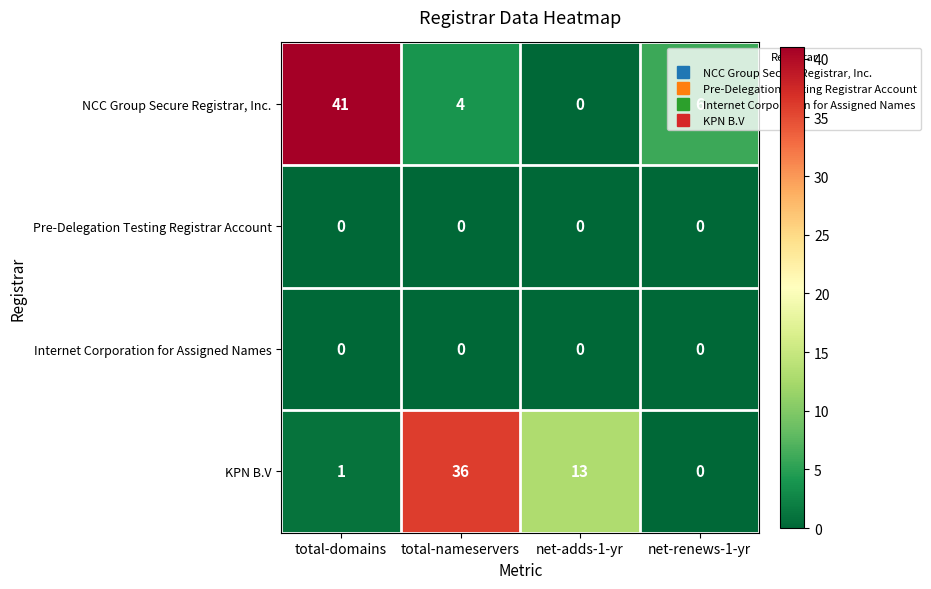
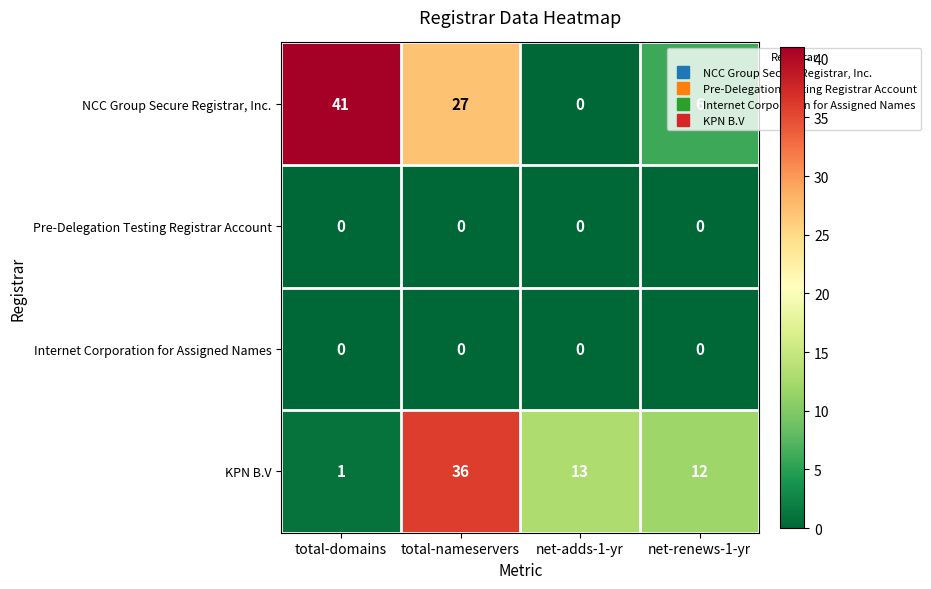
NCC Group Secure Registrar, Inc., total-nameservers: 4 -> 27
KPN B.V, net-renews-1-yr: 0 -> 12
